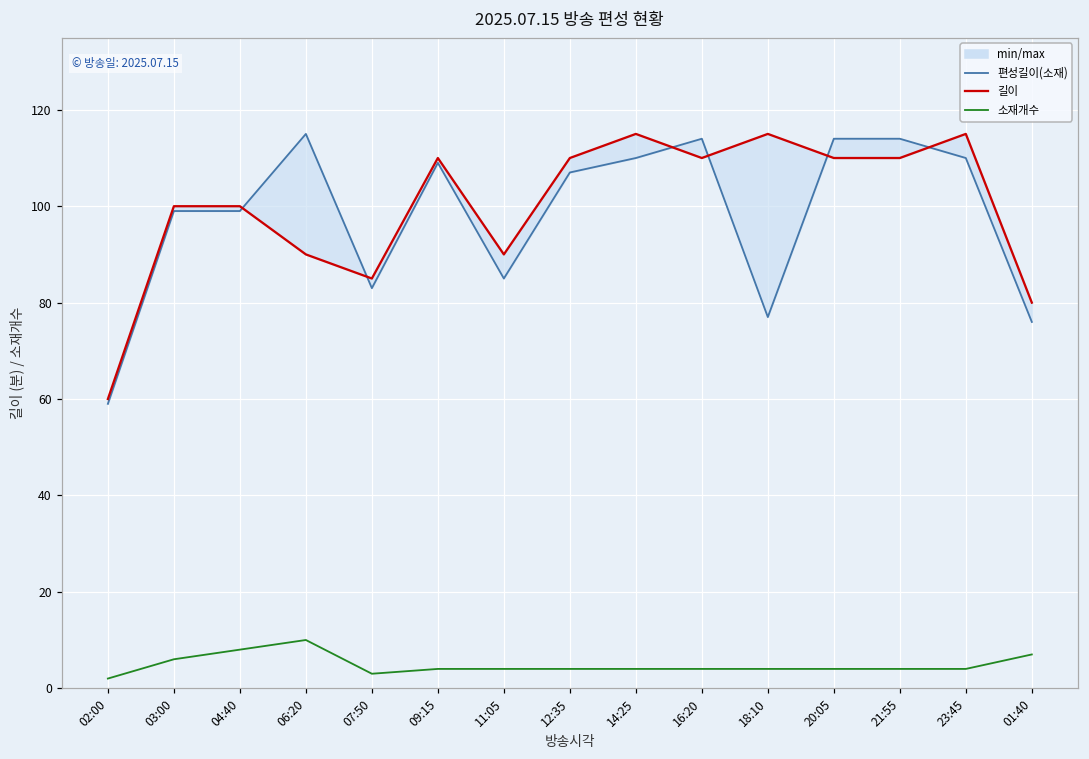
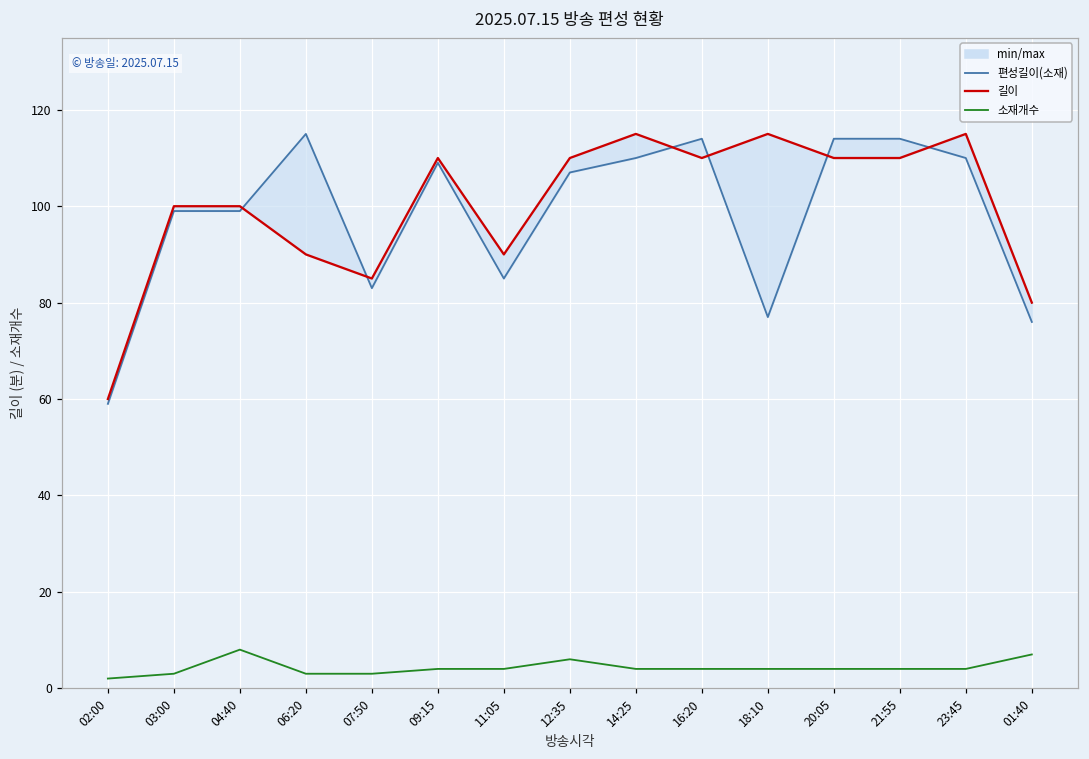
소재개수, 03:00: 6 -> 3
소재개수, 06:20: 10 -> 3
소재개수, 12:35: 4 -> 6
